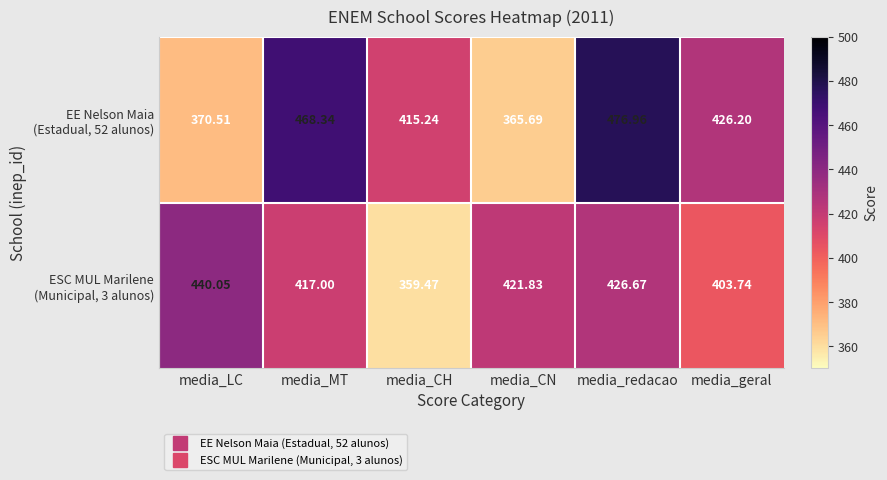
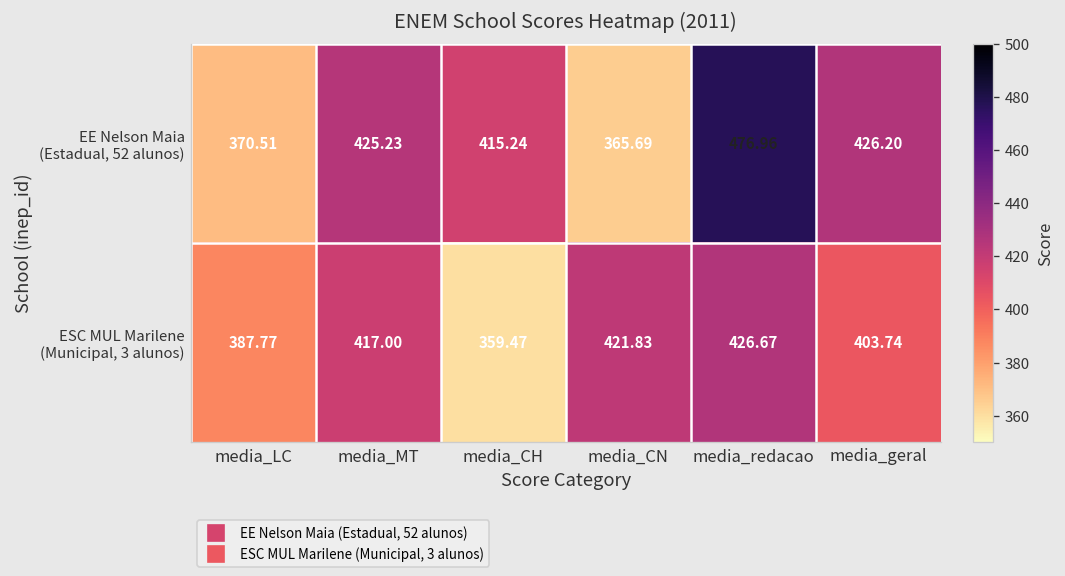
EE Nelson Maia (Estadual, 52 alunos), media_MT: 468.34 -> 425.23
ESC MUL Marilene (Municipal, 3 alunos), media_LC: 440.05 -> 387.77
